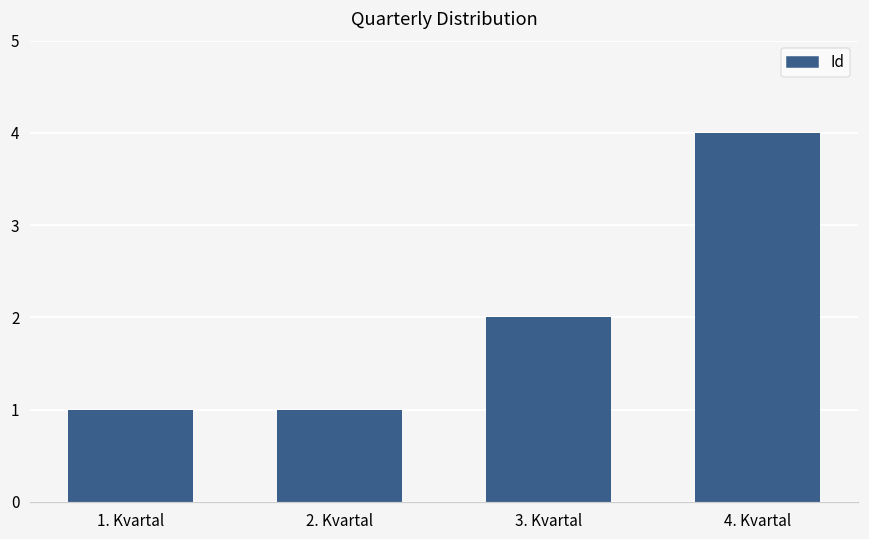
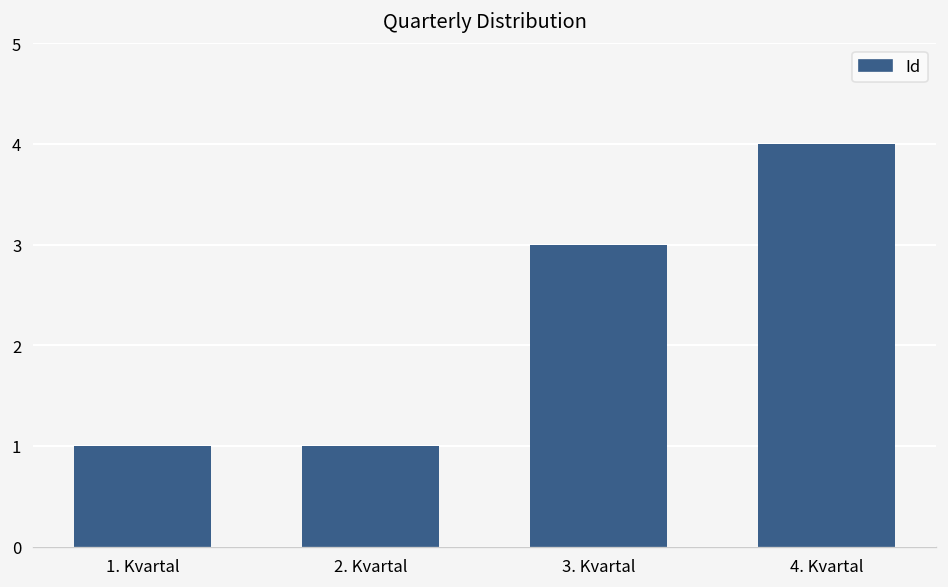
3. Kvartal: 2 -> 3
